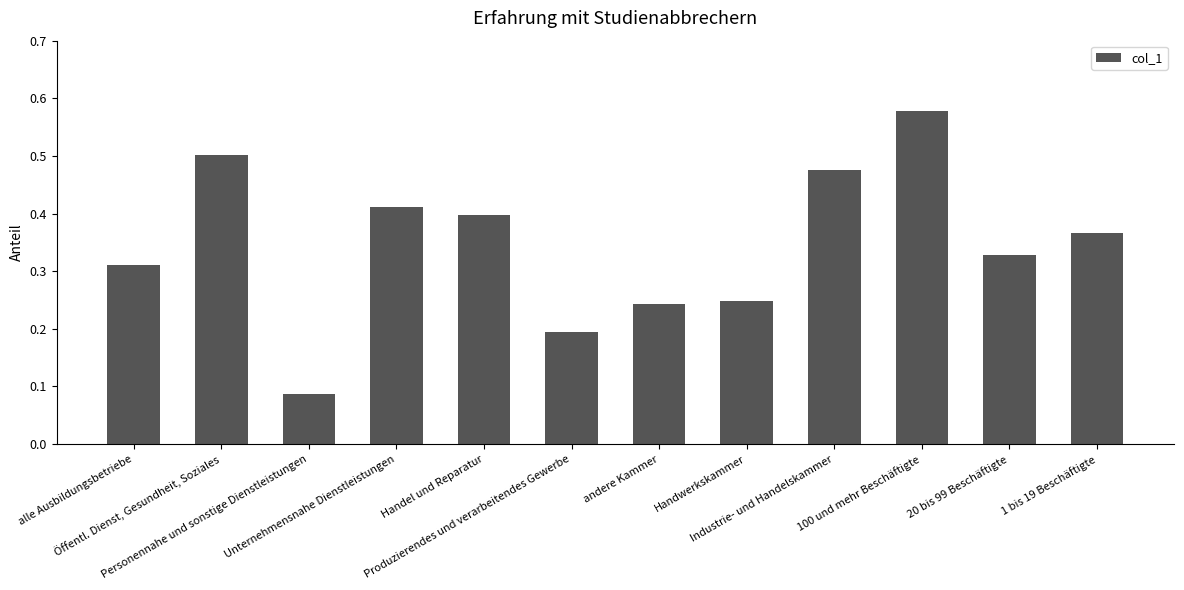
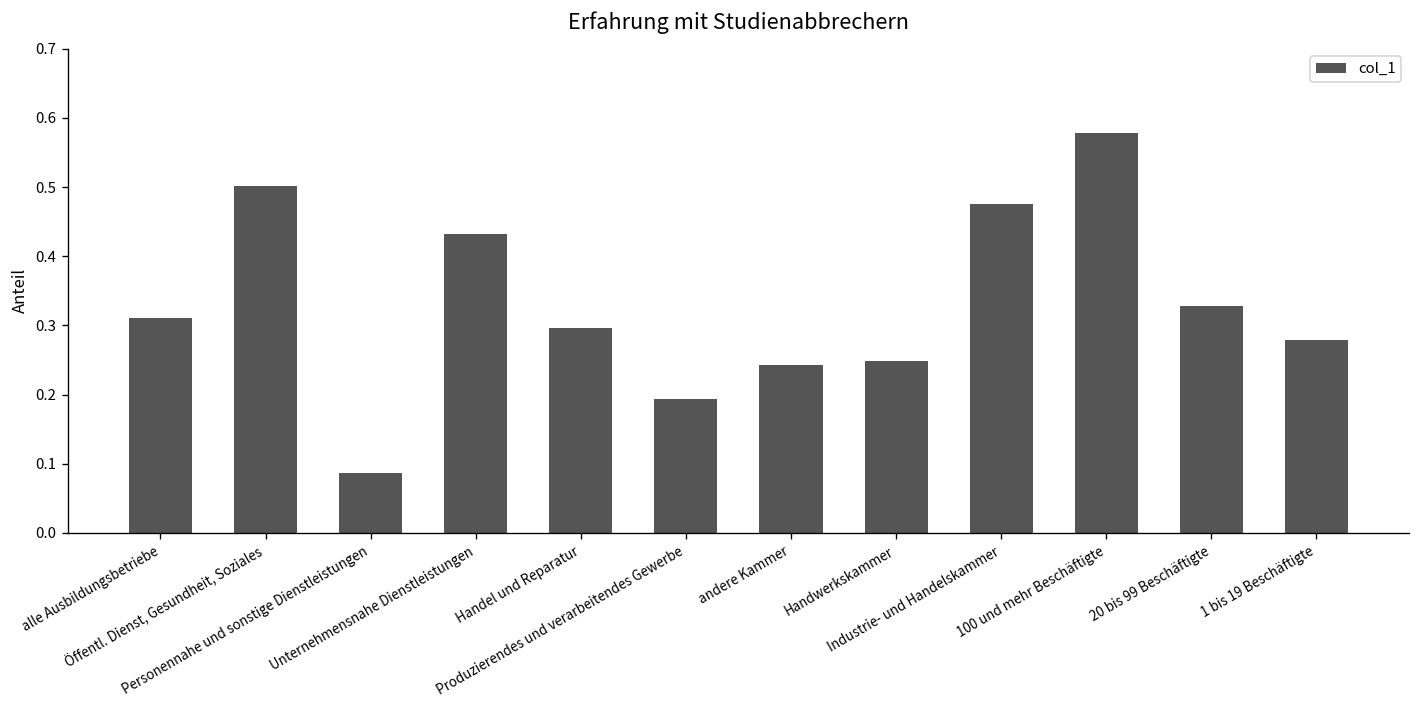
Unternehmensnahe Dienstleistungen: 0.41 -> 0.43
Handel und Reparatur: 0.40 -> 0.30
1 bis 19 Beschäftigte: 0.37 -> 0.28
